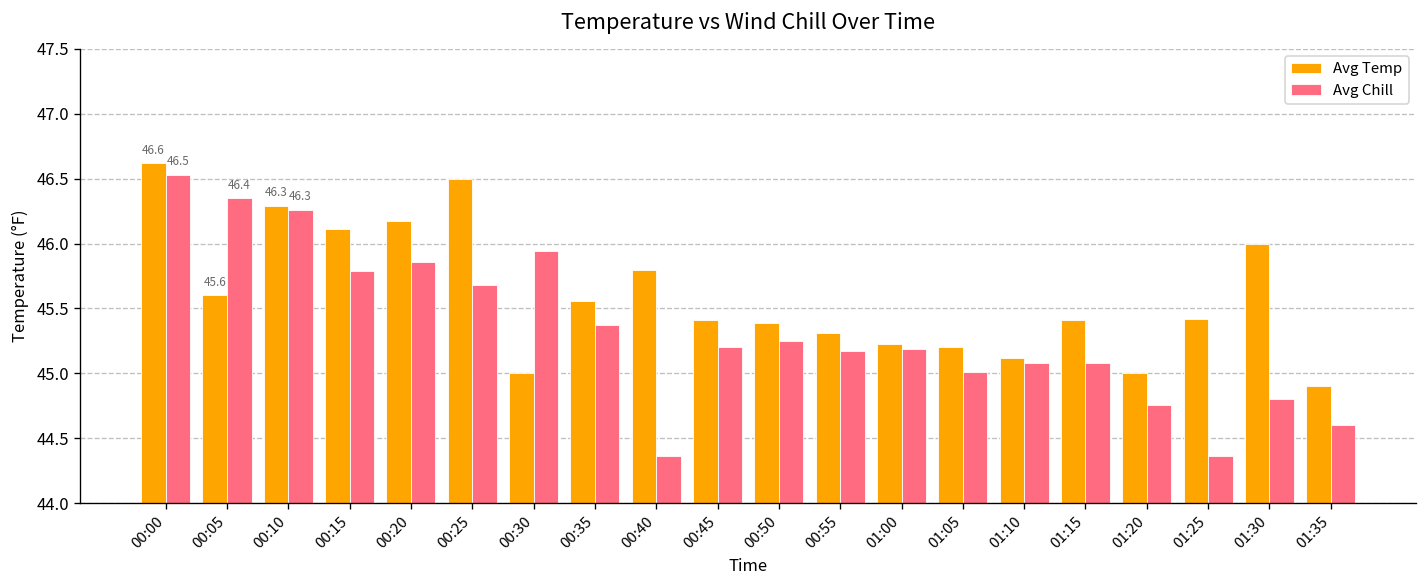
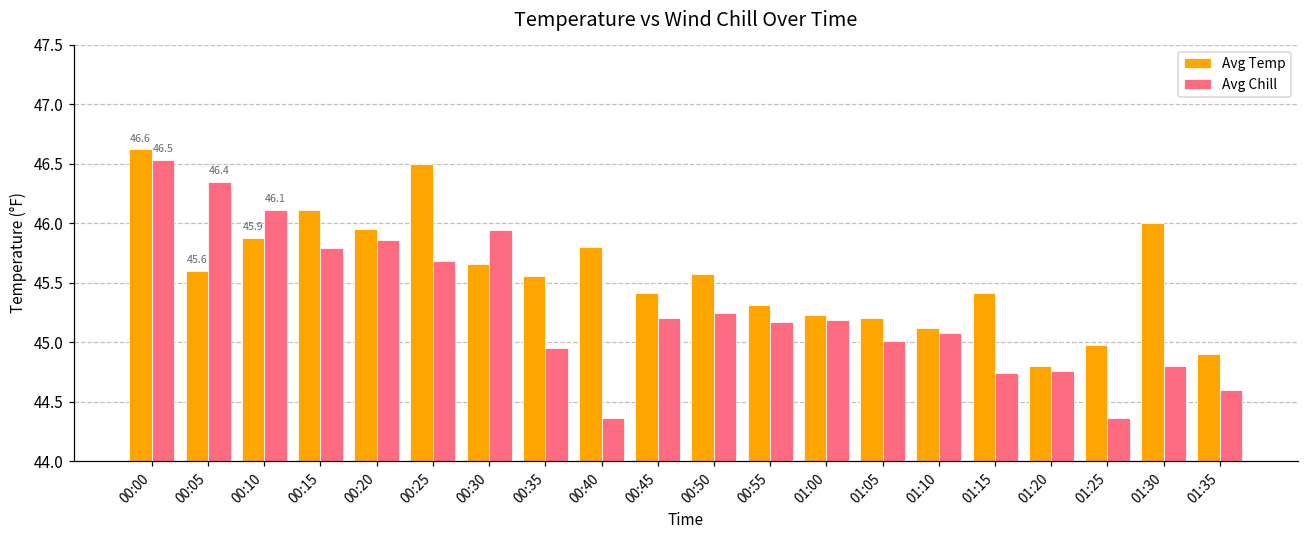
Avg Temp, 00:10: 46.3 -> 45.9
Avg Chill, 00:10: 46.3 -> 46.1
Avg Temp, 00:20: 46.17 -> 45.95
Avg Temp, 00:30: 45.00 -> 45.66
Avg Chill, 00:35: 45.37 -> 44.95
Avg Temp, 00:50: 45.39 -> 45.57
Avg Chill, 01:15: 45.08 -> 44.74
Avg Temp, 01:20: 45.0 -> 44.8
Avg Temp, 01:25: 45.42 -> 44.98
